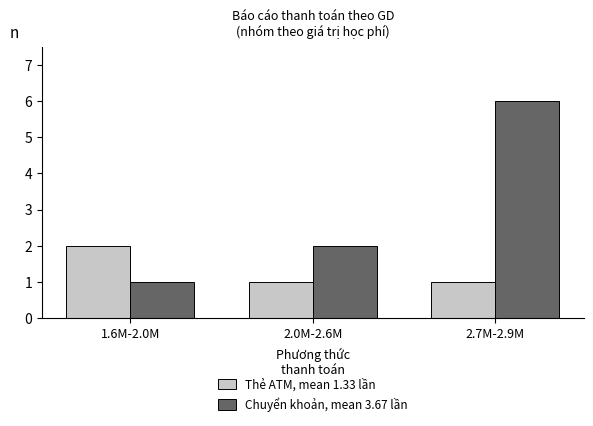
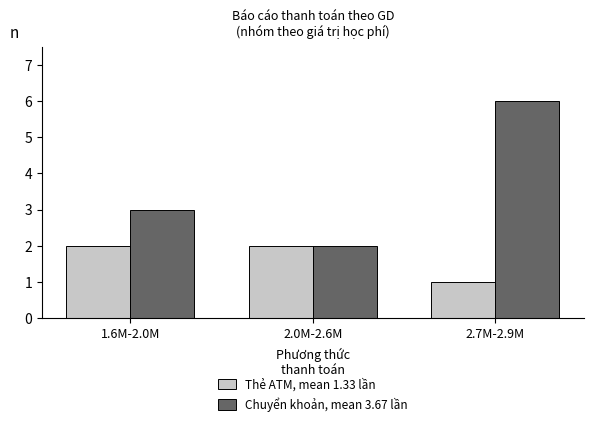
Chuyển khoản, mean 3.67 lần, 1.6M-2.0M: 1 -> 3
Thẻ ATM, mean 1.33 lần, 2.0M-2.6M: 1 -> 2
